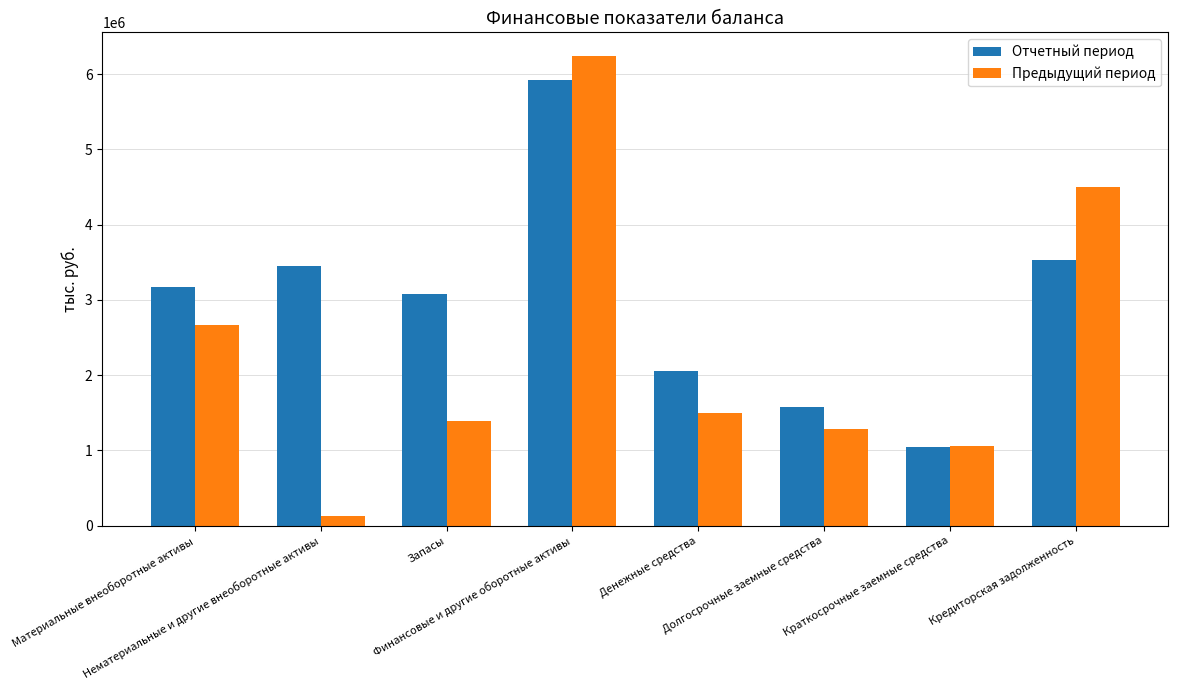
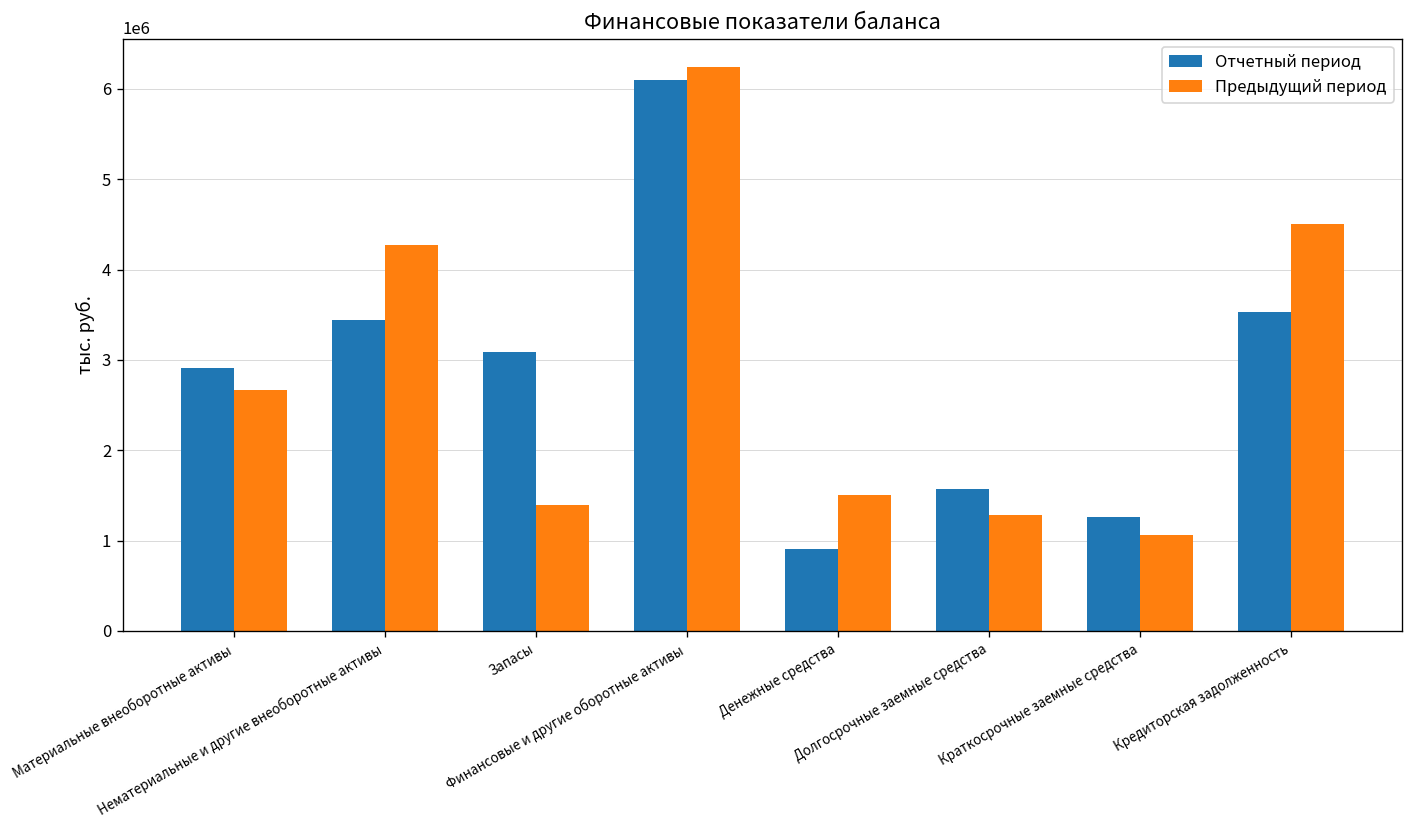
Отчетный период, Материальные внеоборотные активы: 3200000 -> 2900000
Предыдущий период, Нематериальные и другие внеоборотные активы: 100000 -> 4300000
Отчетный период, Финансовые и другие оборотные активы: 5900000 -> 6100000
Отчетный период, Денежные средства: 2000000 -> 900000
Отчетный период, Краткосрочные заемные средства: 1000000 -> 1300000
